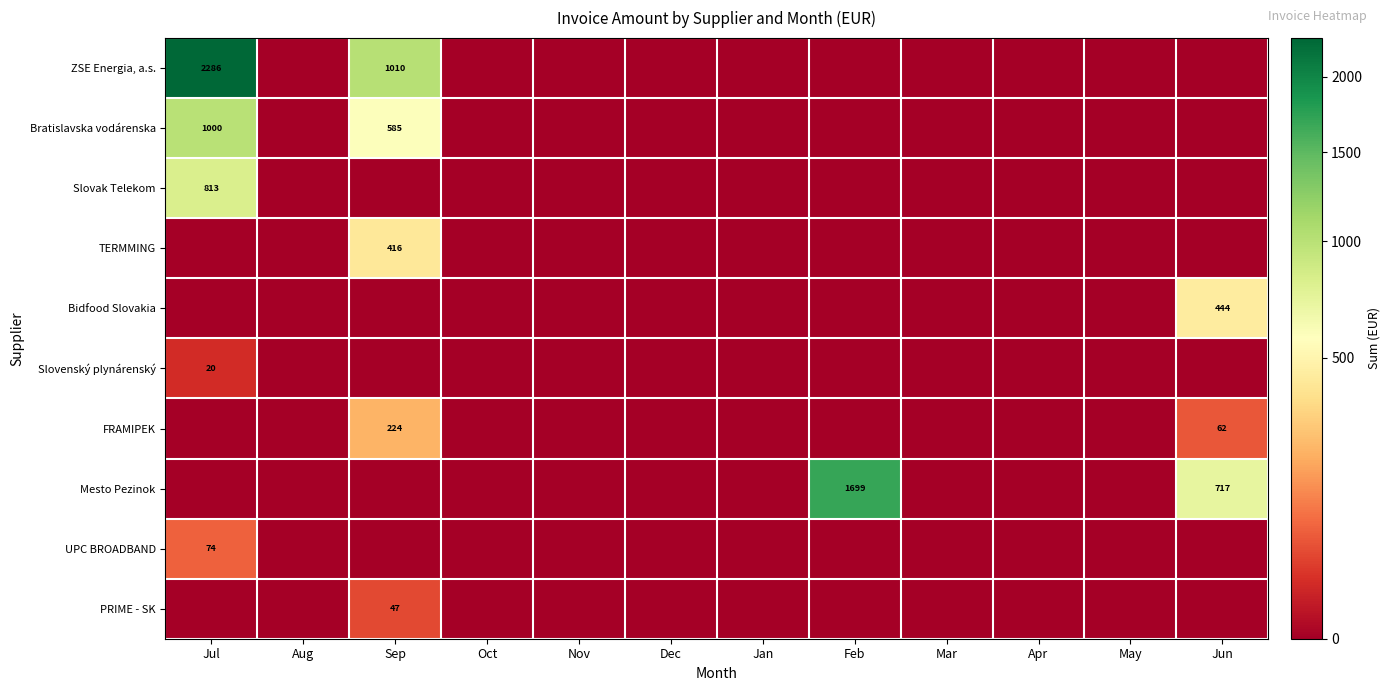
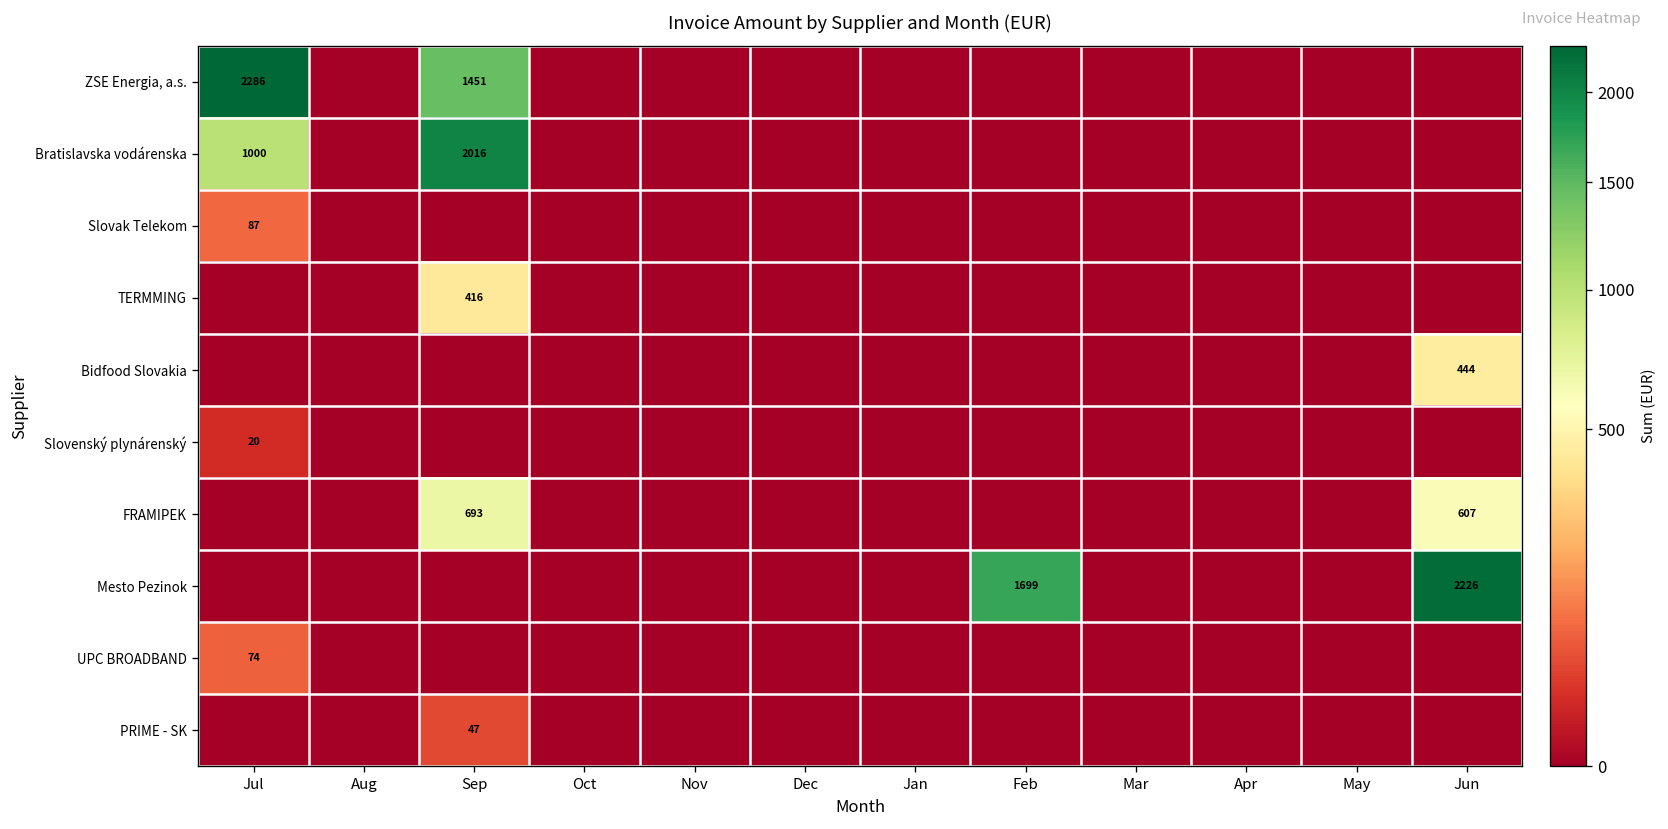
ZSE Energia, a.s., Sep: 1010 -> 1451
Bratislavska vodárenska, Sep: 585 -> 2016
Slovak Telekom, Jul: 813 -> 87
FRAMIPEK, Sep: 224 -> 693
FRAMIPEK, Jun: 62 -> 607
Mesto Pezinok, Jun: 717 -> 2226
